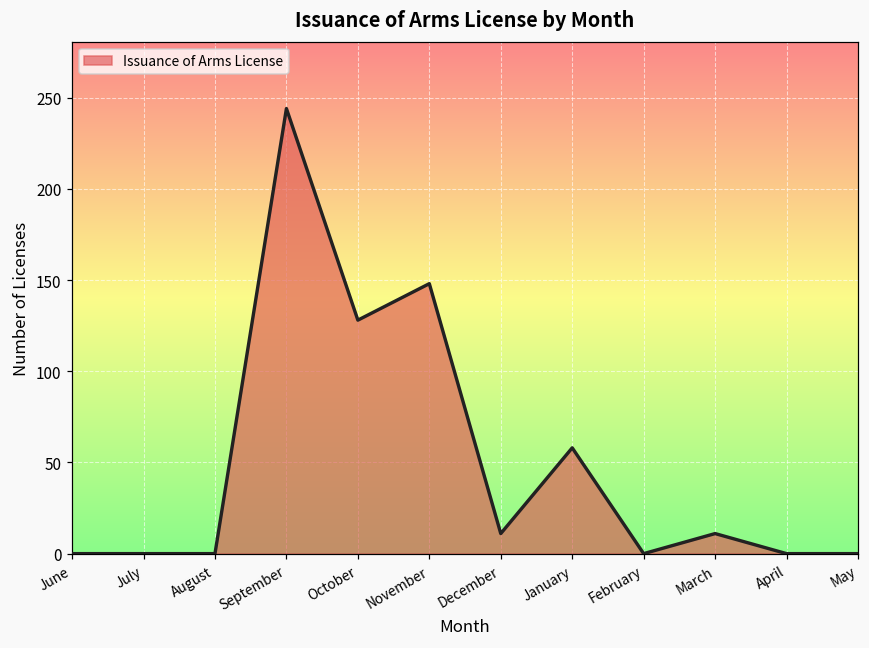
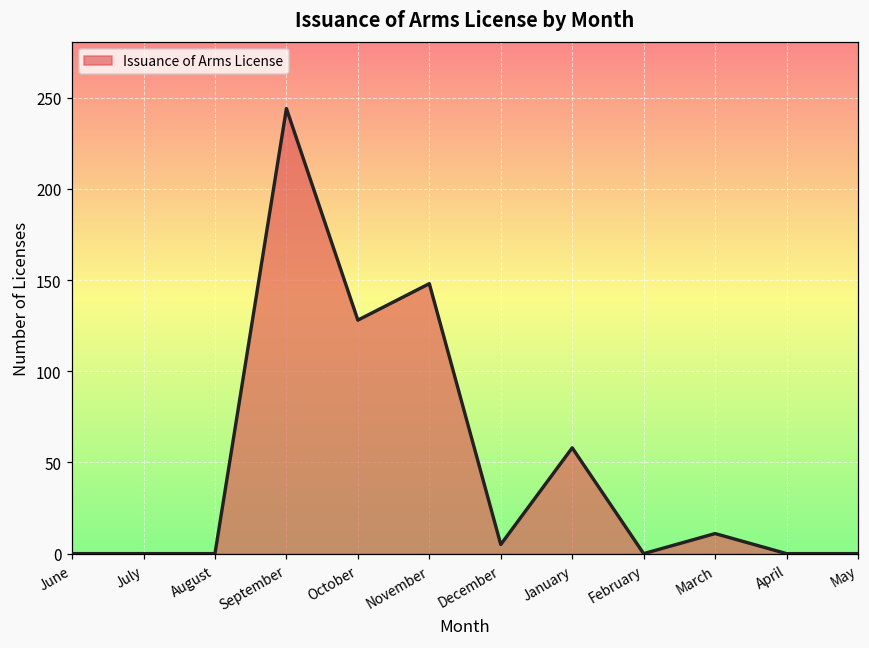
December: 11 -> 5
